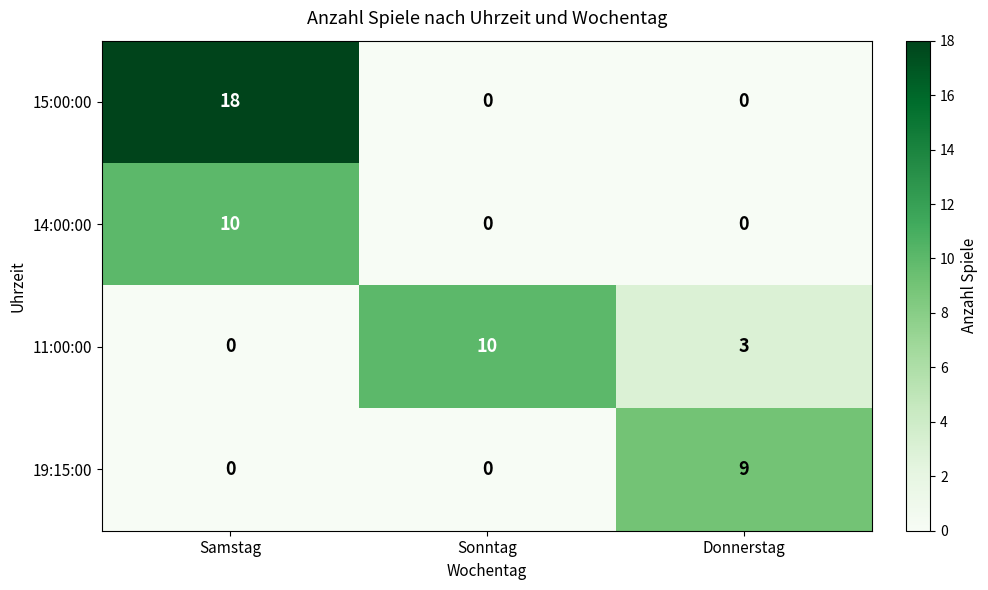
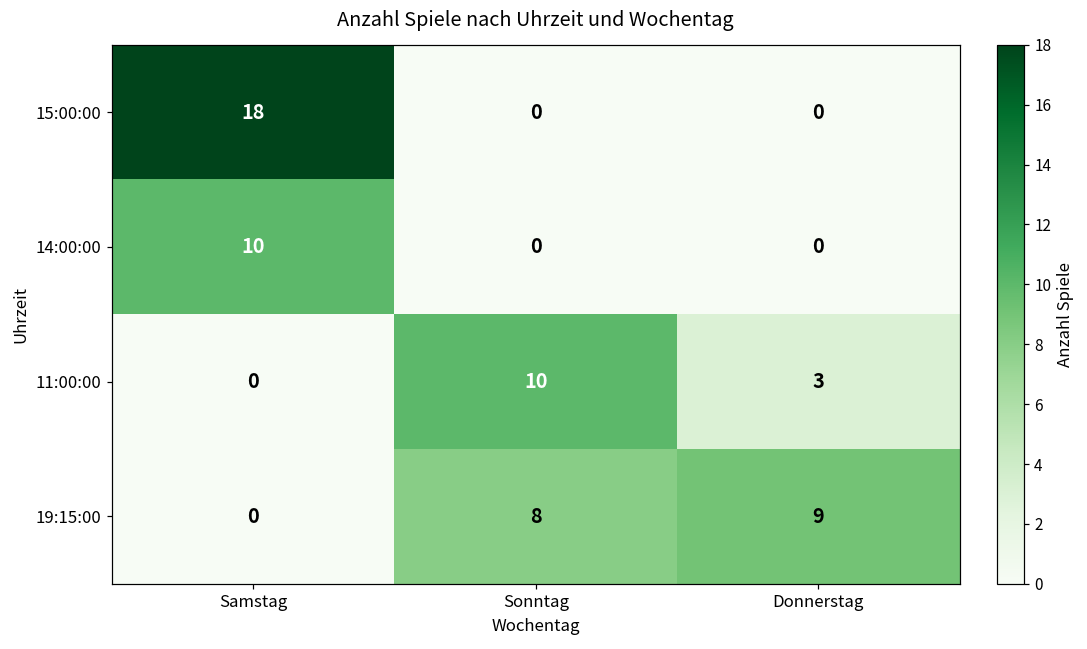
19:15:00, Sonntag: 0 -> 8
